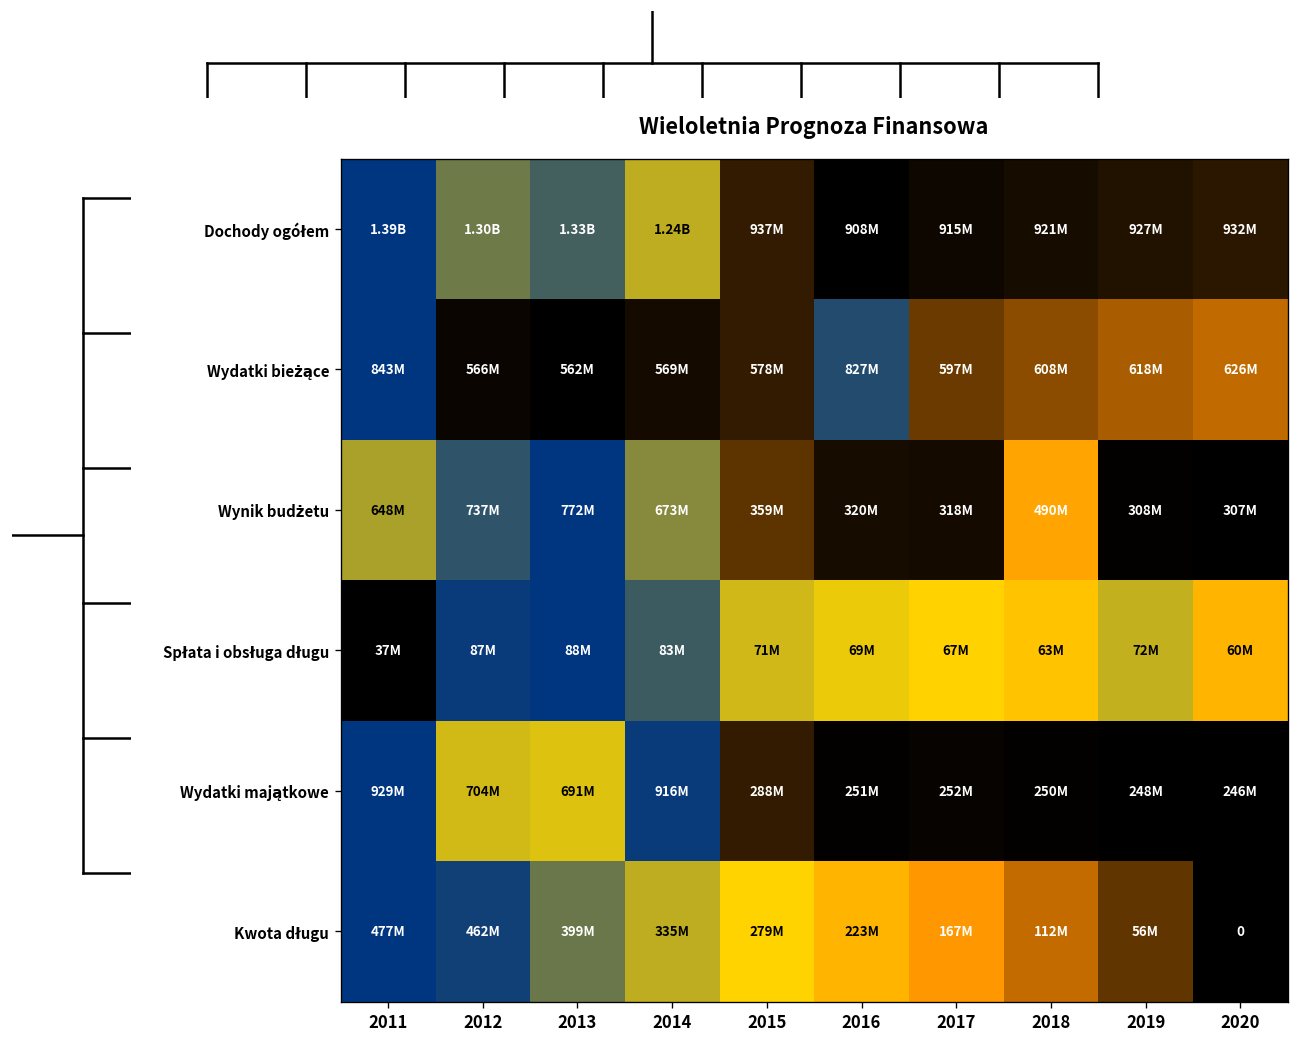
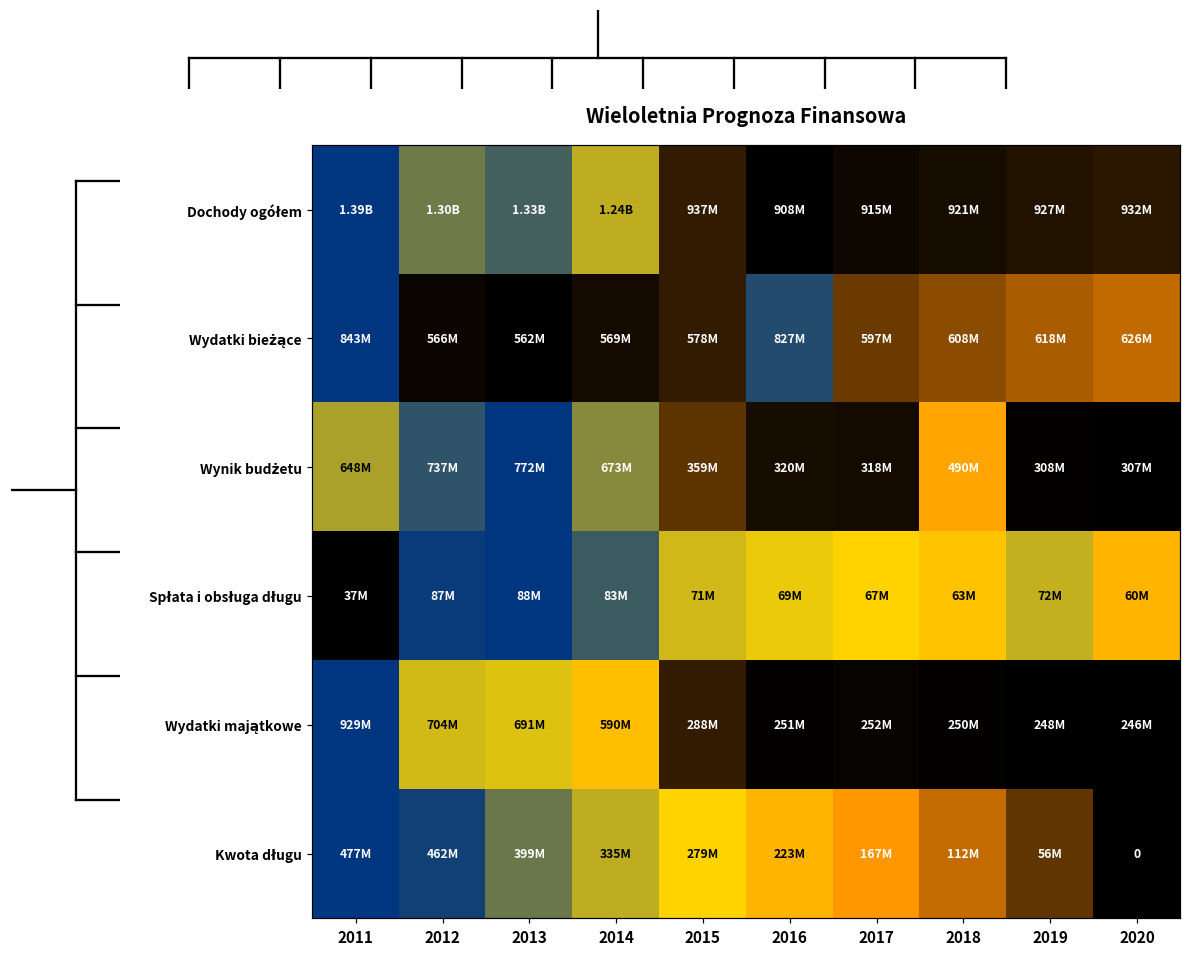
Wieloletnia Prognoza Finansowa, Wydatki majątkowe, 2014: 916M -> 590M
